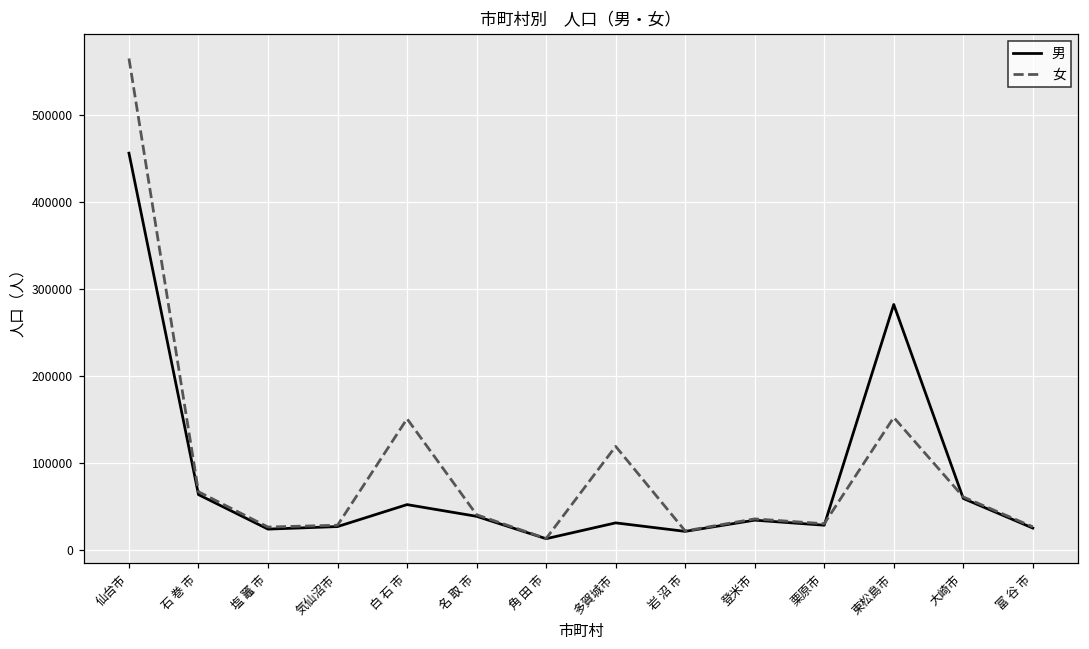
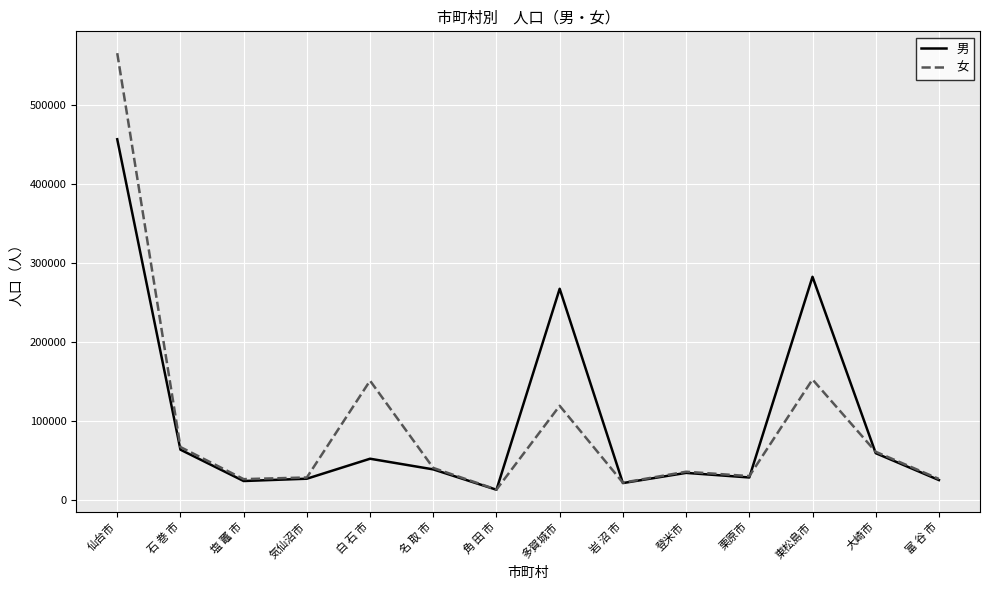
男, 多賀城市: 30000 -> 270000
